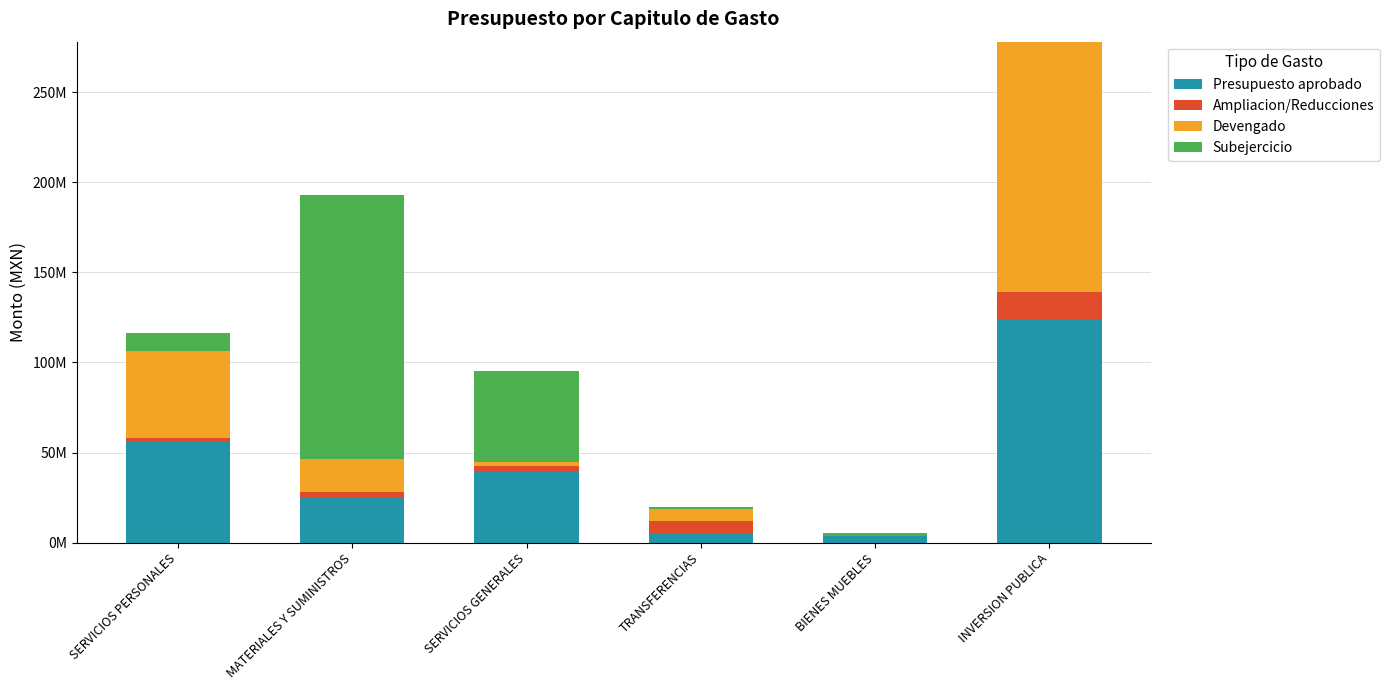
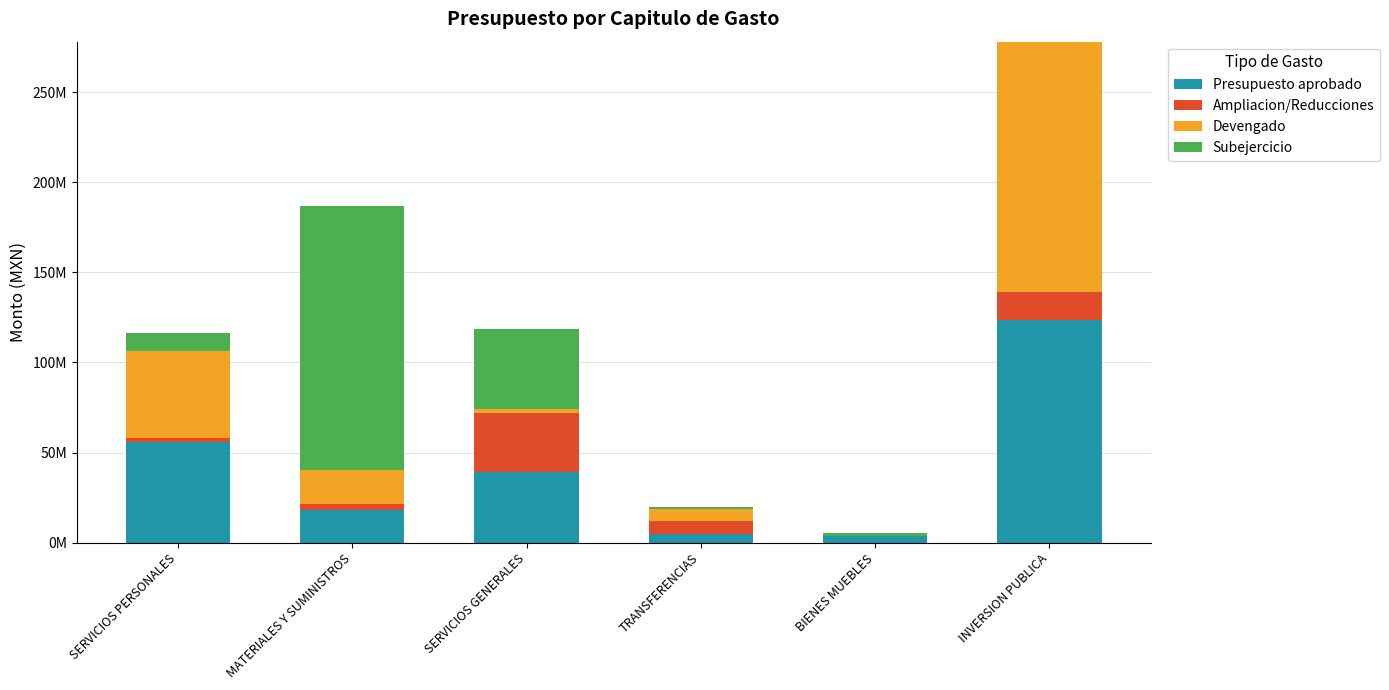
Presupuesto aprobado, MATERIALES Y SUMINISTROS: 25000000 -> 18000000
Ampliacion/Reducciones, SERVICIOS GENERALES: 3000000 -> 33000000
Subejercicio, SERVICIOS GENERALES: 51000000 -> 44000000
